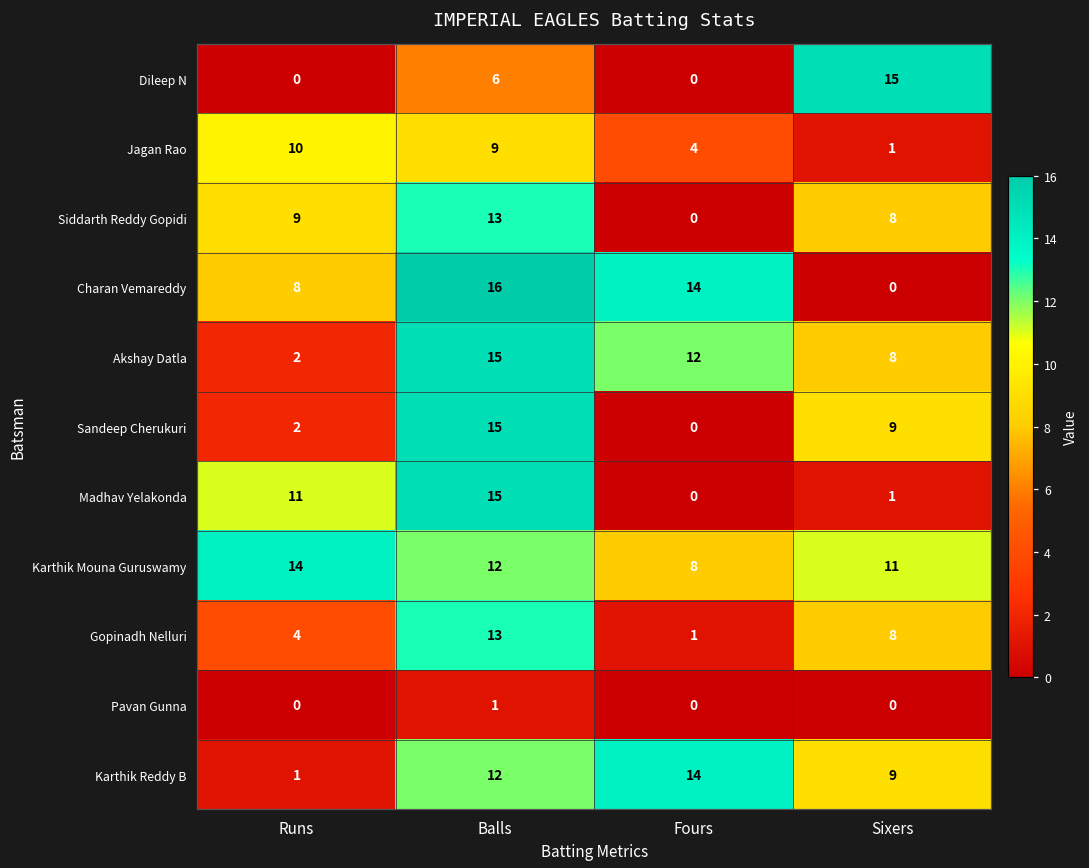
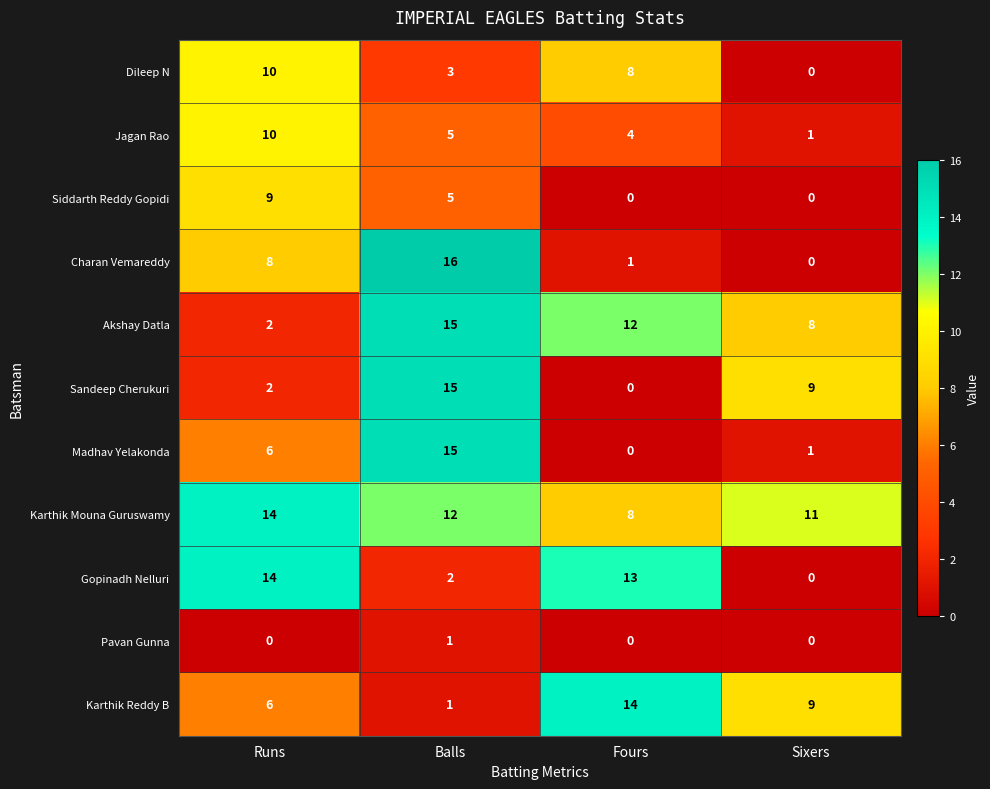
Dileep N, Runs: 0 -> 10
Dileep N, Balls: 6 -> 3
Dileep N, Fours: 0 -> 8
Dileep N, Sixers: 15 -> 0
Jagan Rao, Balls: 9 -> 5
Siddarth Reddy Gopidi, Balls: 13 -> 5
Siddarth Reddy Gopidi, Sixers: 8 -> 0
Charan Vemareddy, Fours: 14 -> 1
Madhav Yelakonda, Runs: 11 -> 6
Gopinadh Nelluri, Runs: 4 -> 14
Gopinadh Nelluri, Balls: 13 -> 2
Gopinadh Nelluri, Fours: 1 -> 13
Gopinadh Nelluri, Sixers: 8 -> 0
Karthik Reddy B, Runs: 1 -> 6
Karthik Reddy B, Balls: 12 -> 1
